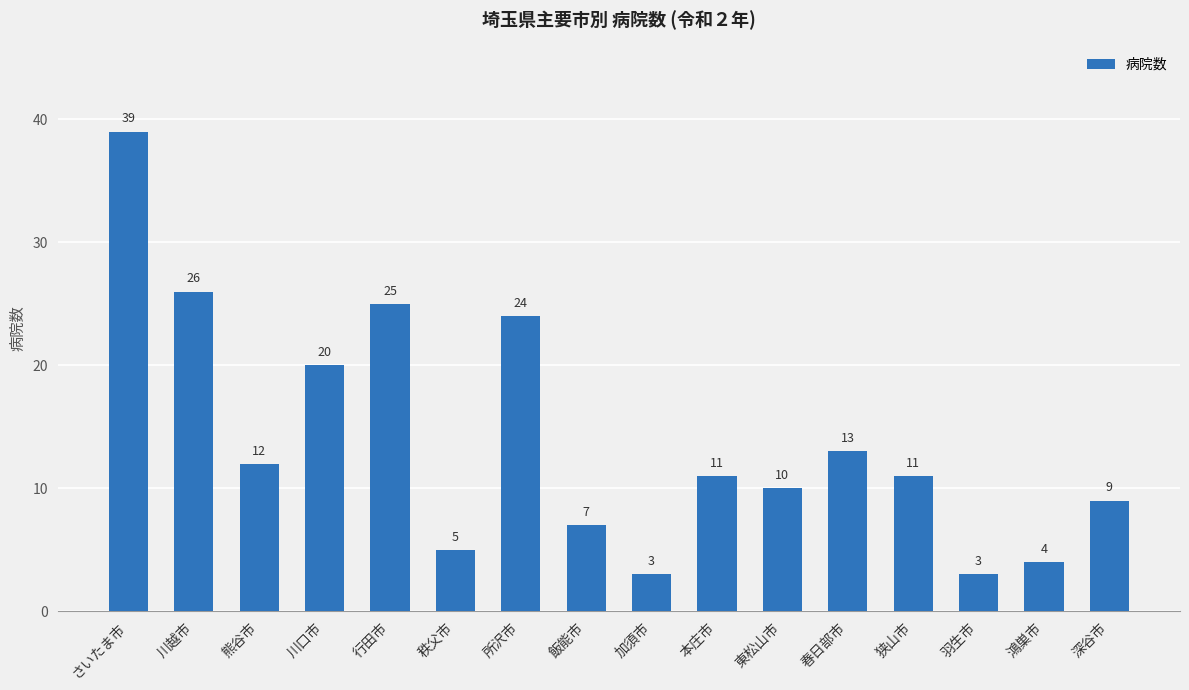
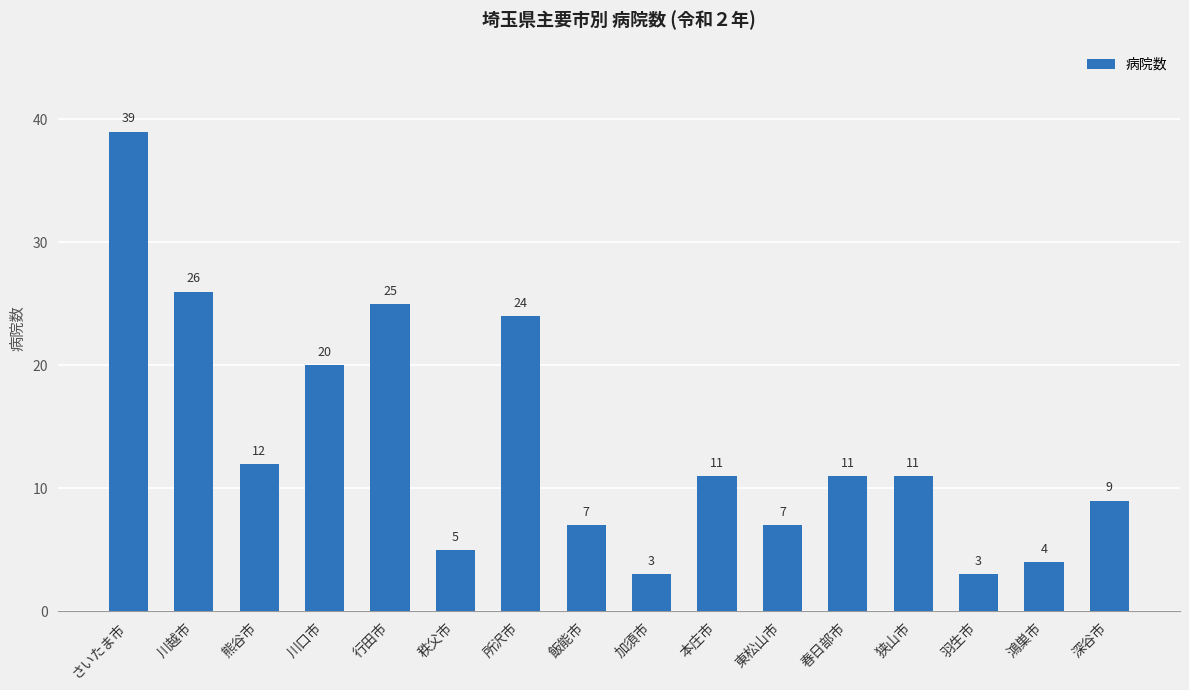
東松山市: 10 -> 7
春日部市: 13 -> 11
